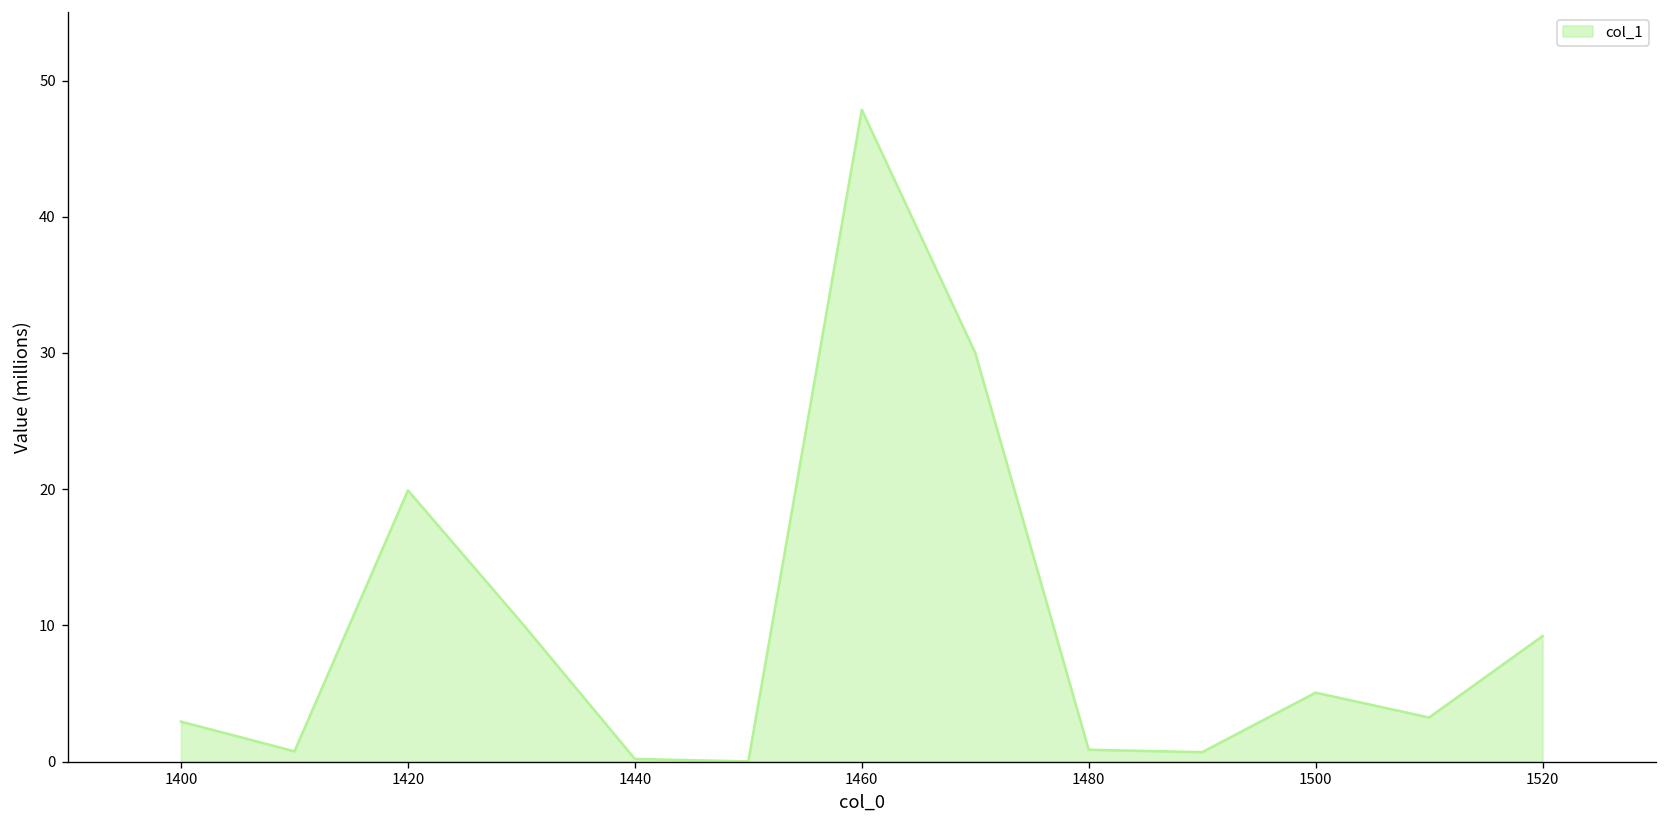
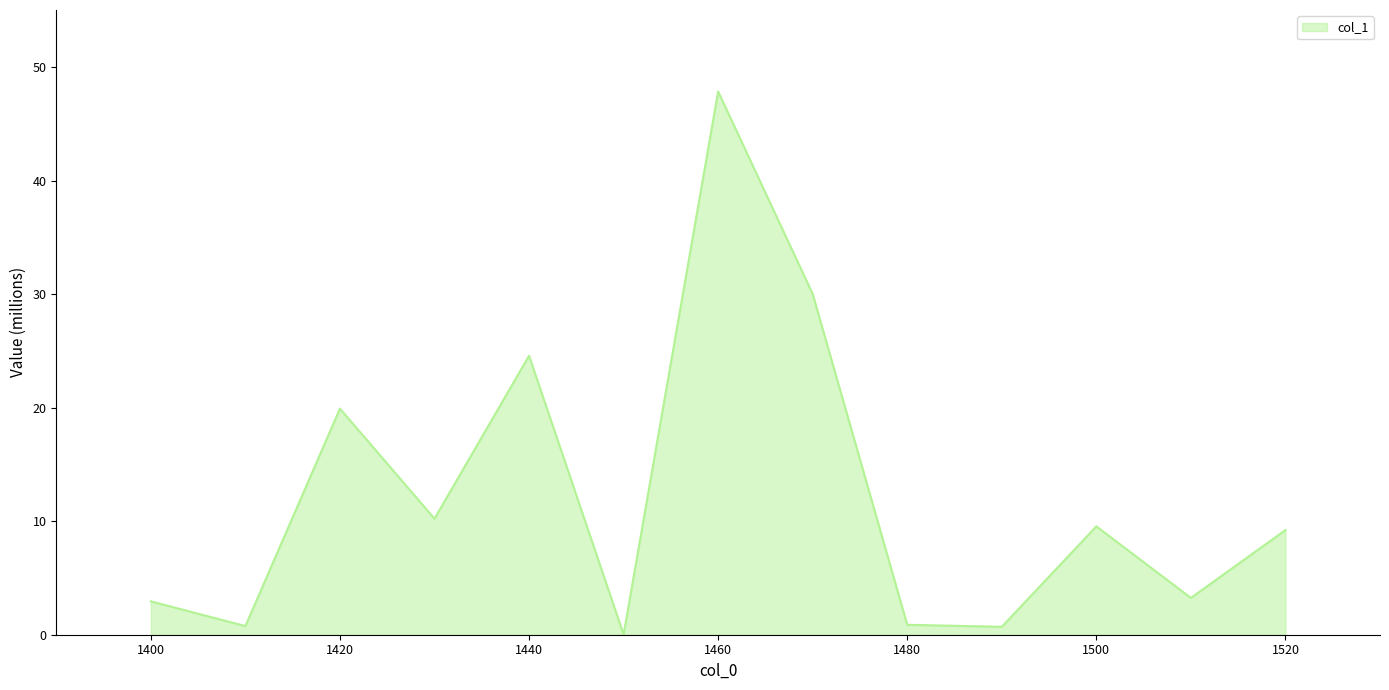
1440: 0.2 -> 24.6
1500: 5.1 -> 9.5
